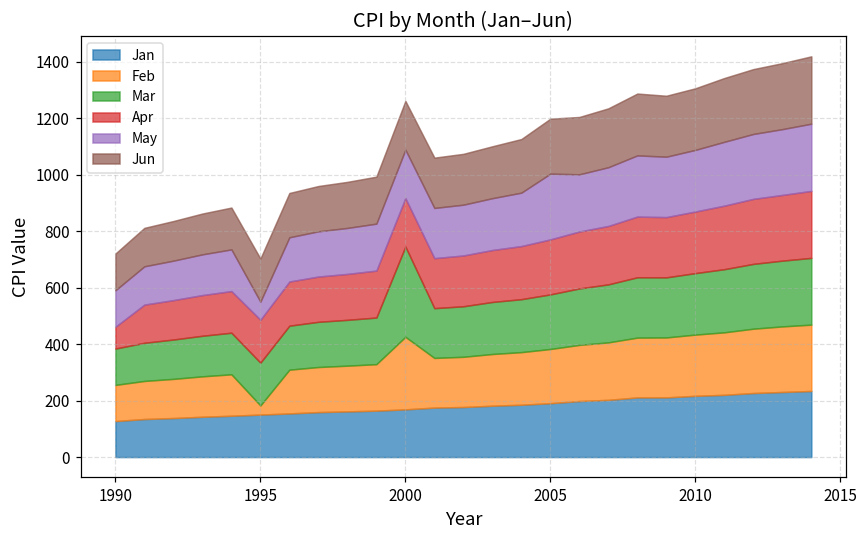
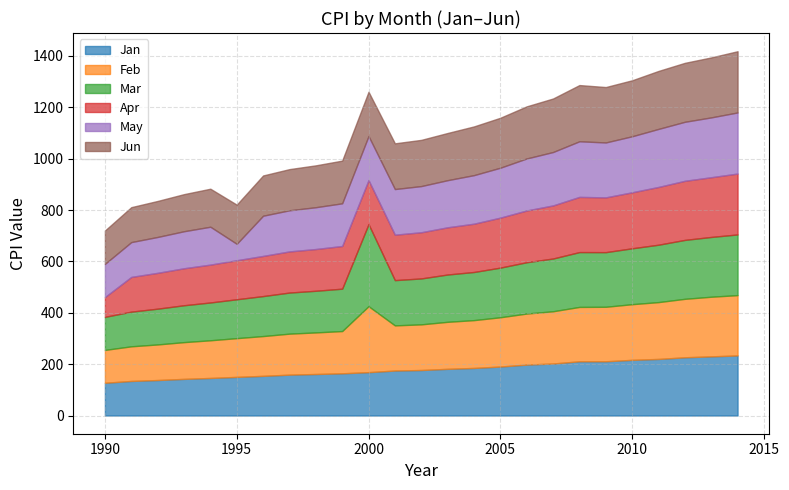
Feb, 1995: 30 -> 150
May, 2005: 230 -> 190
